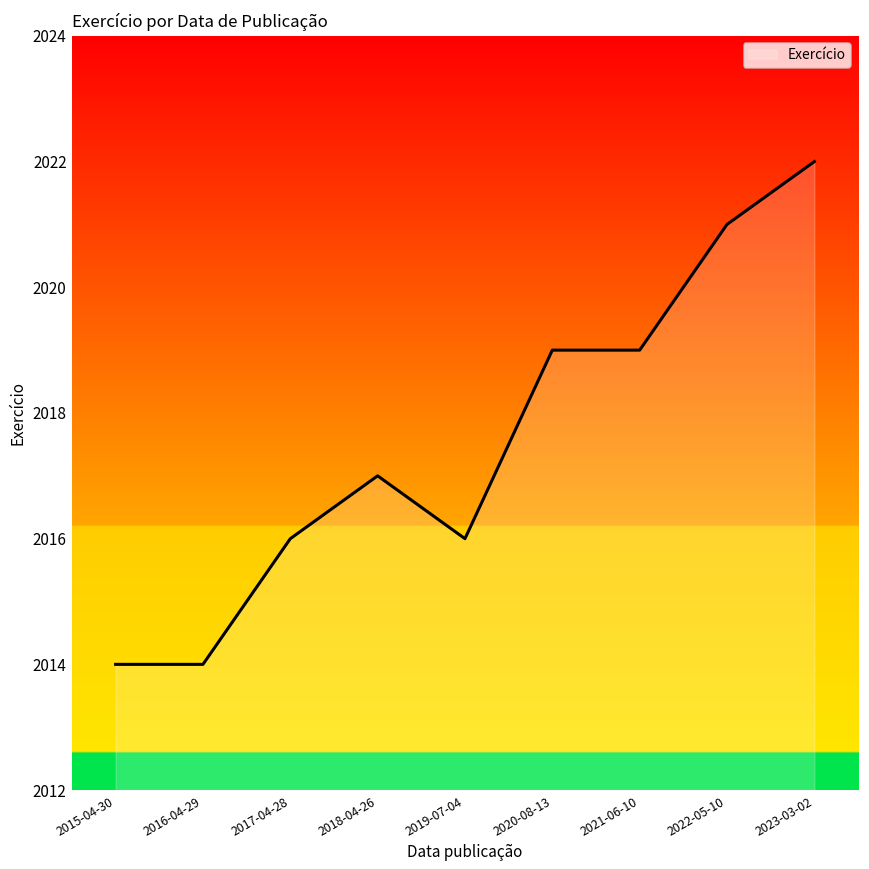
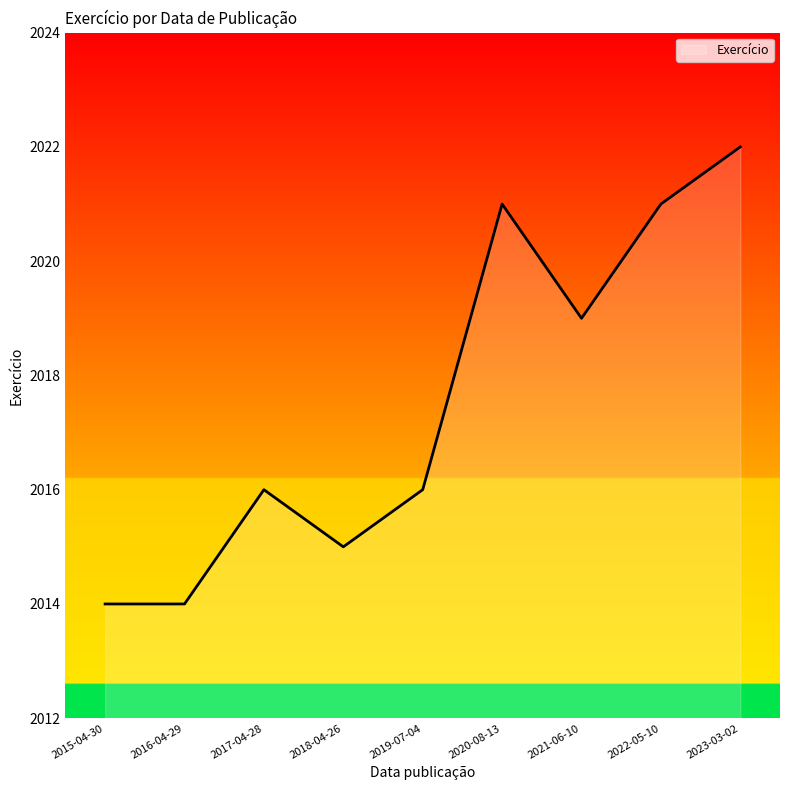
2018-04-26: 2017 -> 2015
2020-08-13: 2019 -> 2021
